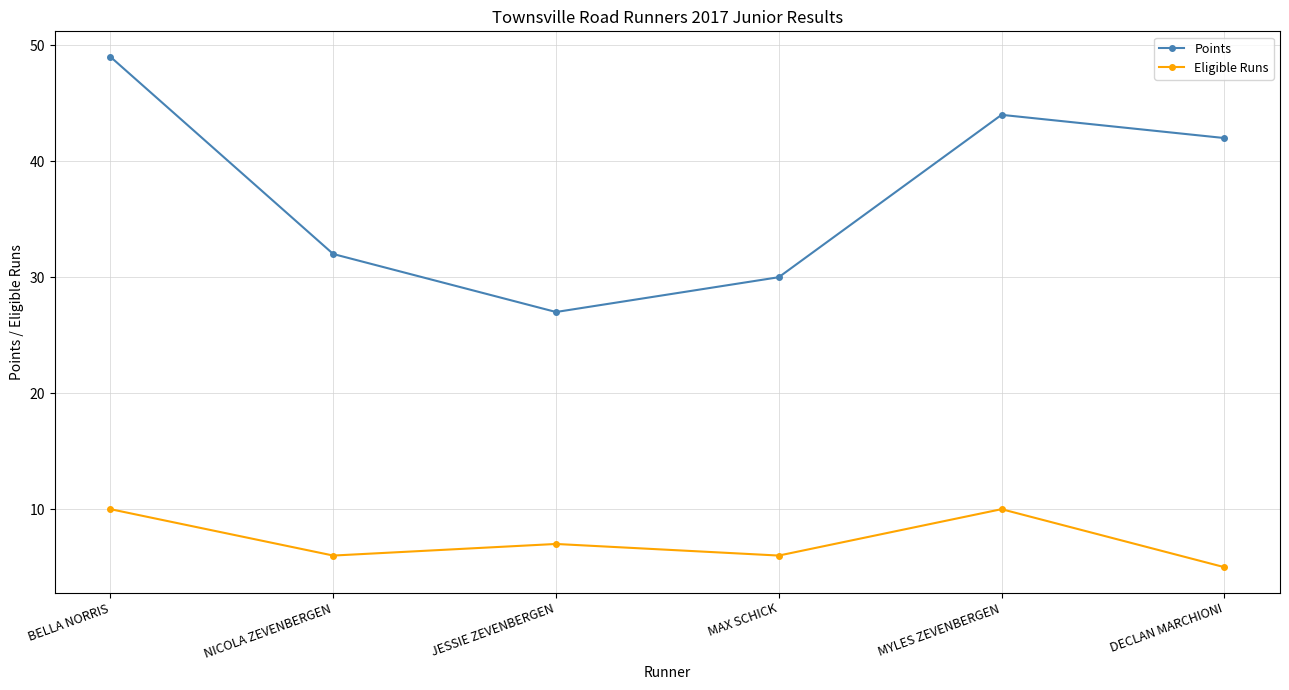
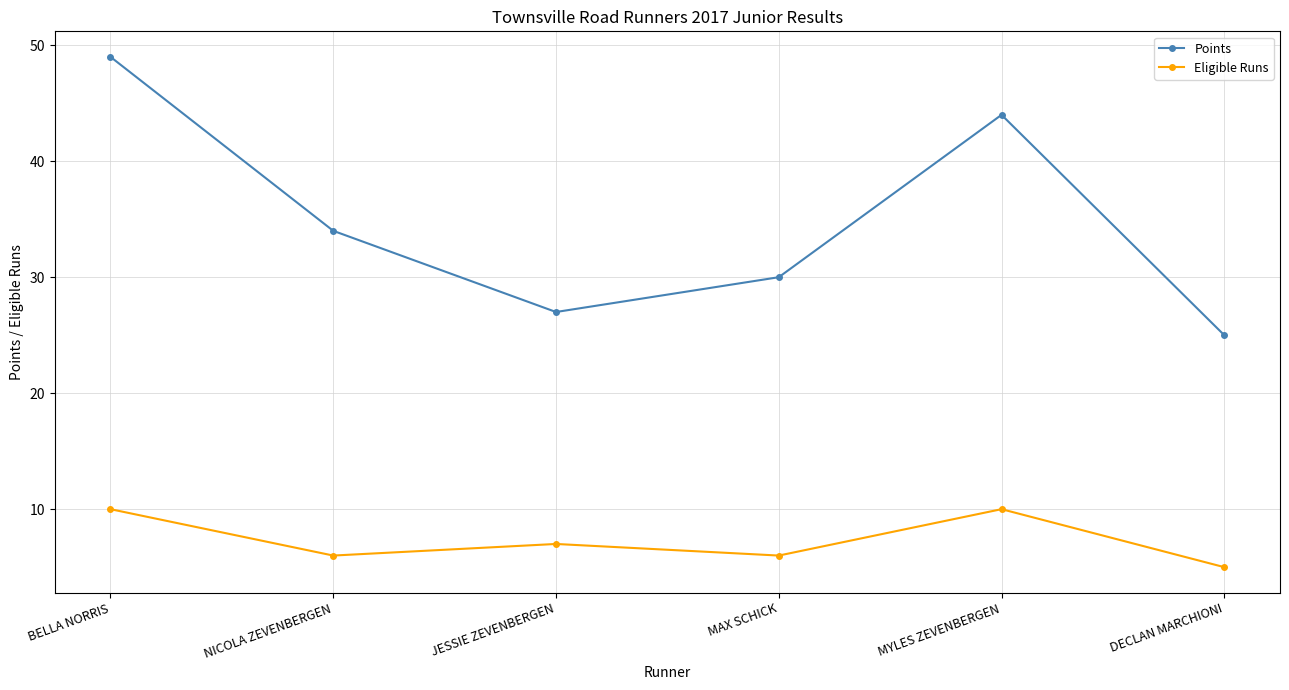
Points, NICOLA ZEVENBERGEN: 32 -> 34
Points, DECLAN MARCHIONI: 42 -> 25
